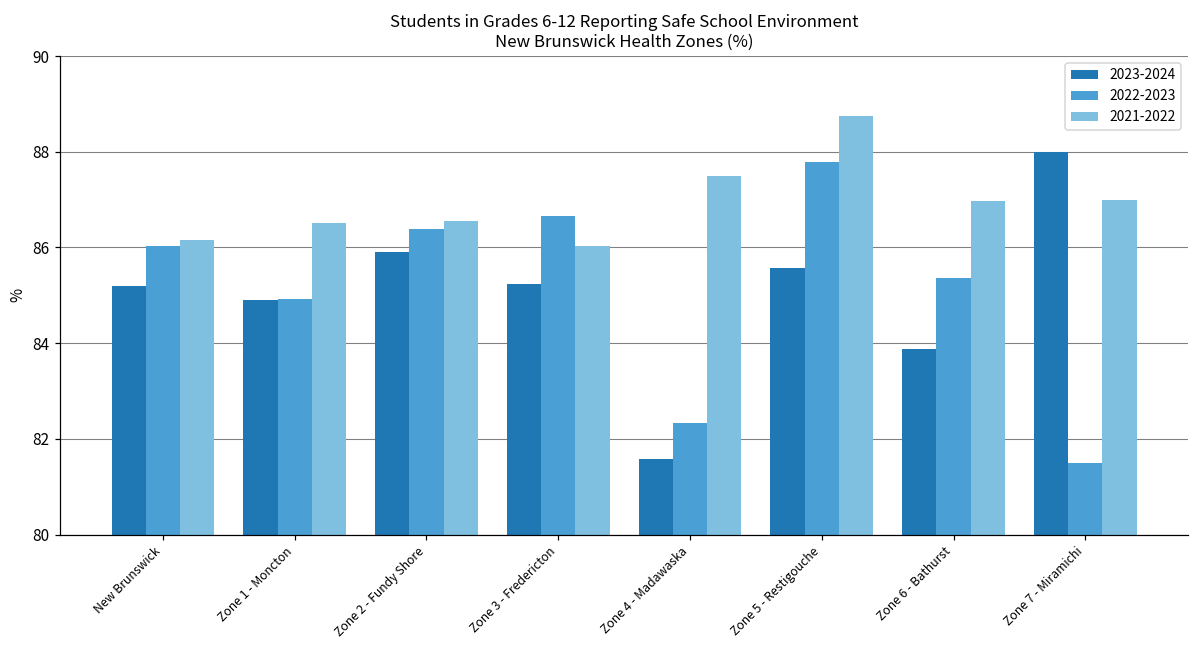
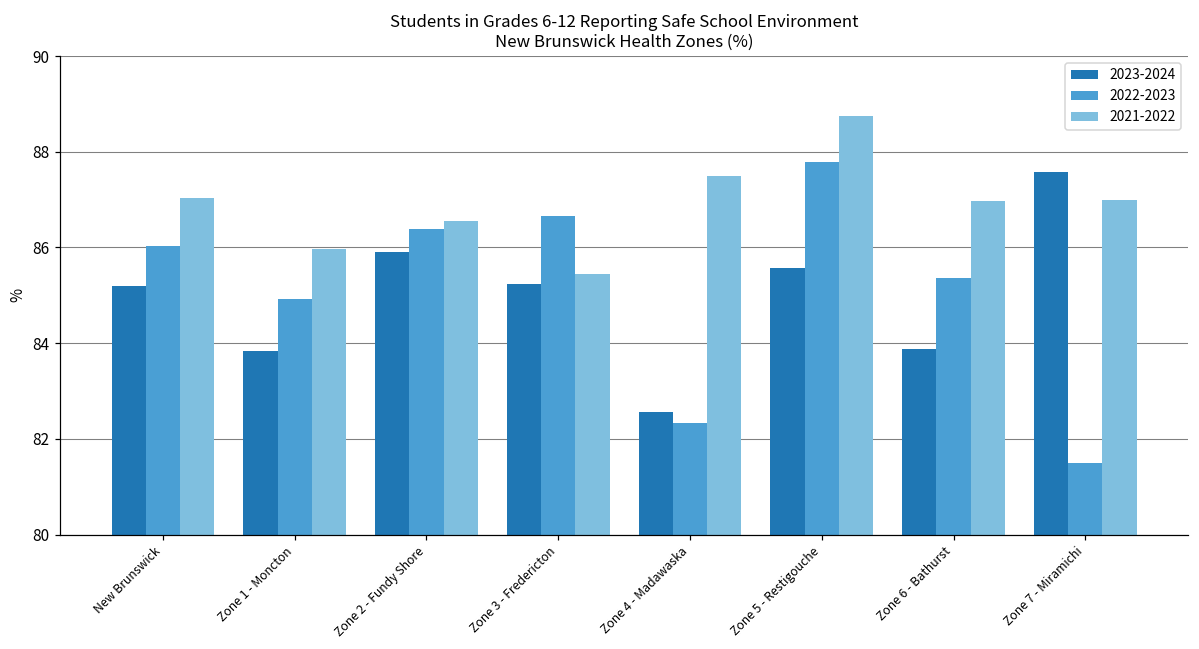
2021-2022, New Brunswick: 86.1 -> 87.0
2023-2024, Zone 1 - Moncton: 84.9 -> 83.8
2021-2022, Zone 1 - Moncton: 86.5 -> 86.0
2021-2022, Zone 3 - Fredericton: 86.0 -> 85.4
2023-2024, Zone 4 - Madawaska: 81.6 -> 82.6
2023-2024, Zone 7 - Miramichi: 88.0 -> 87.6
